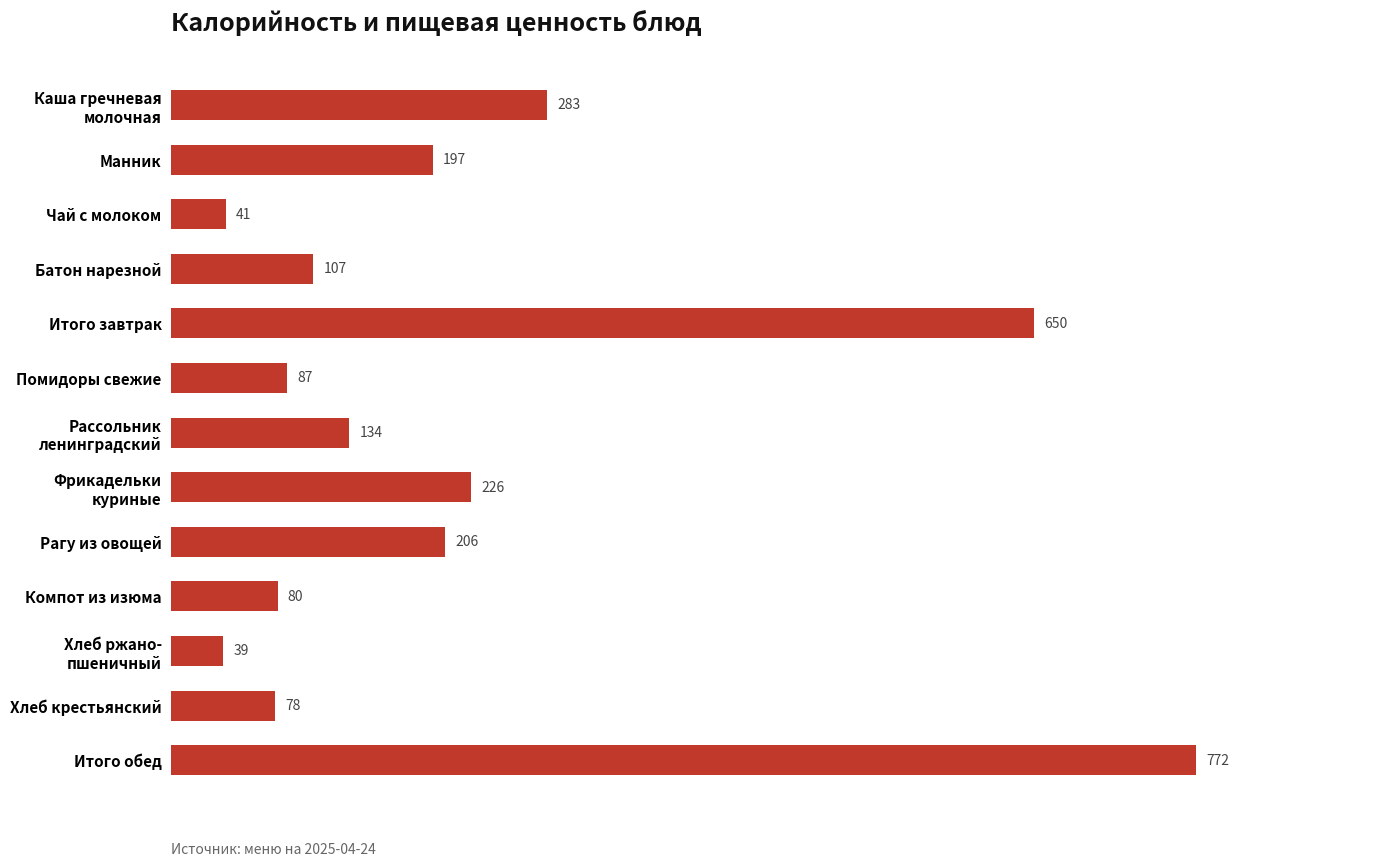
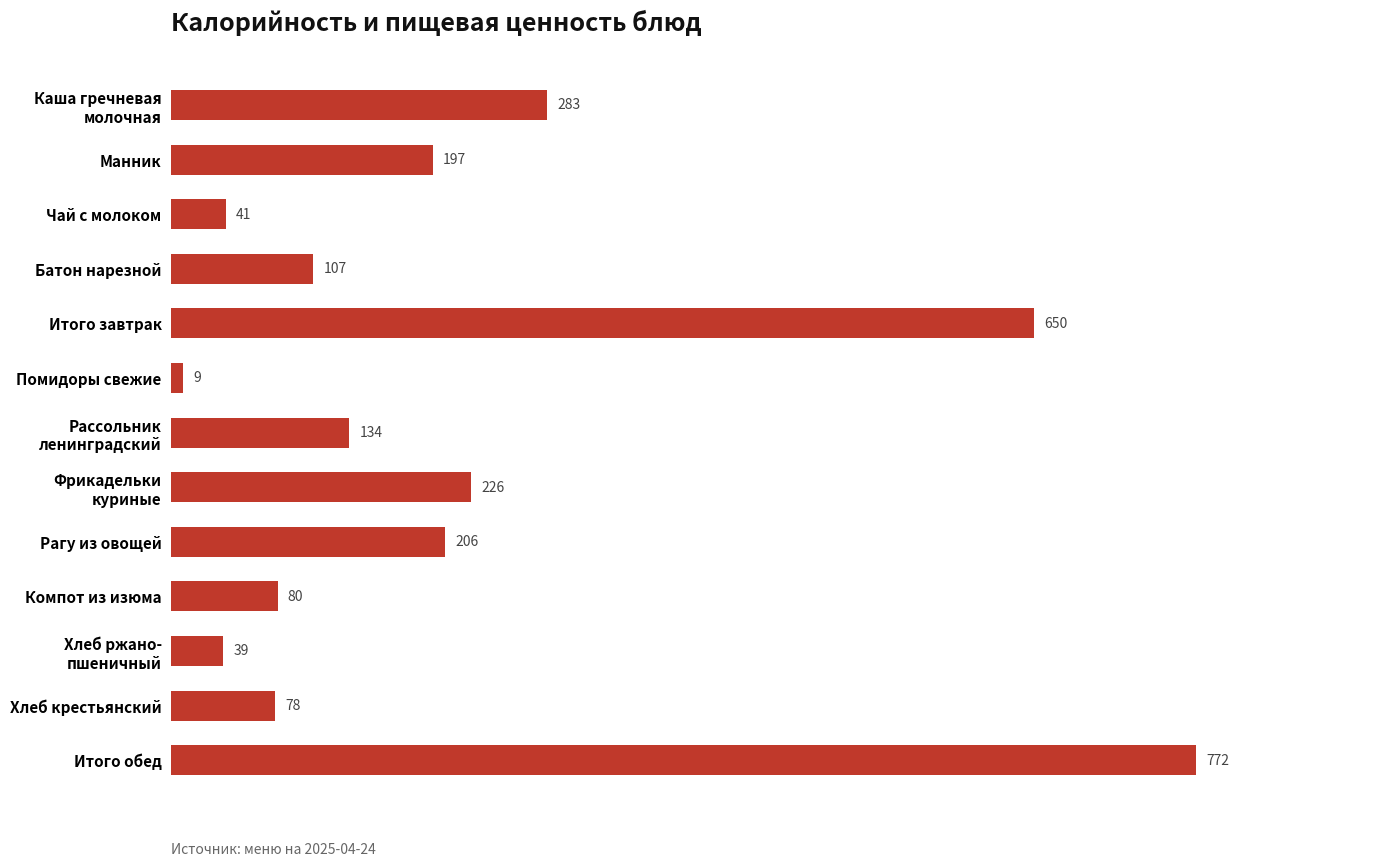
Помидоры свежие: 87 -> 9
